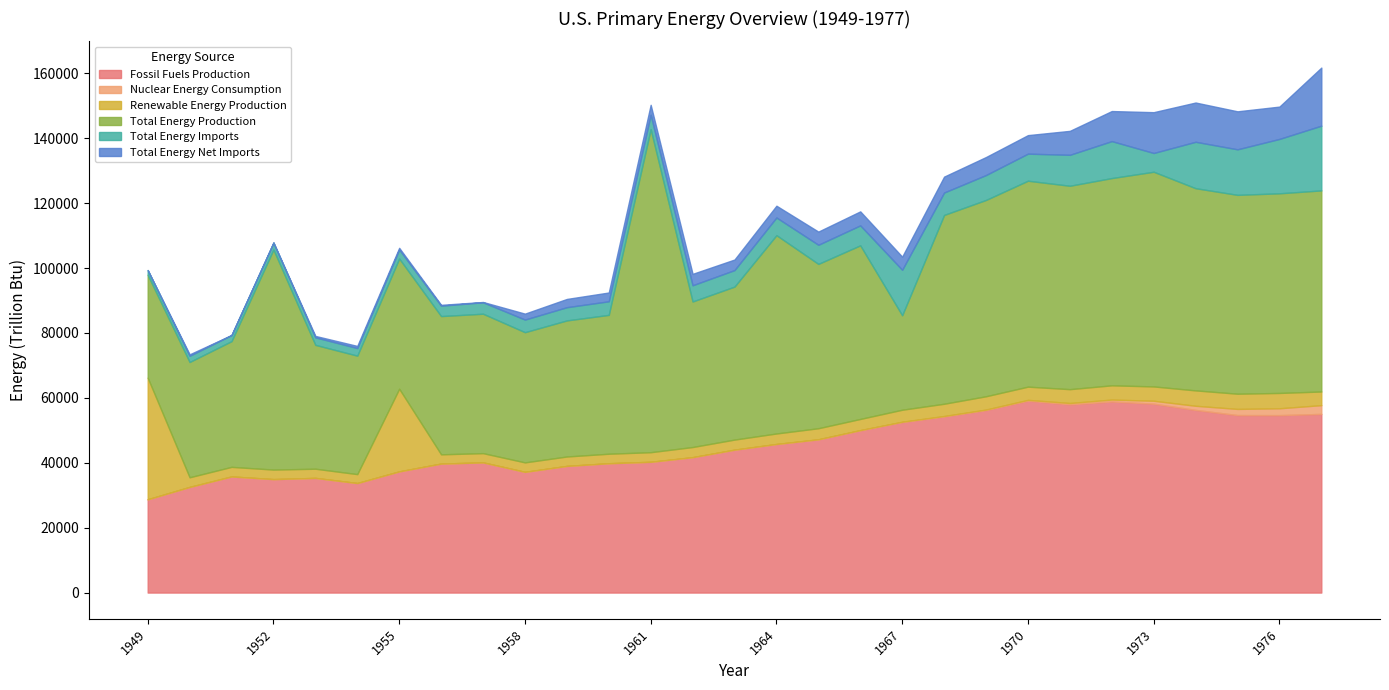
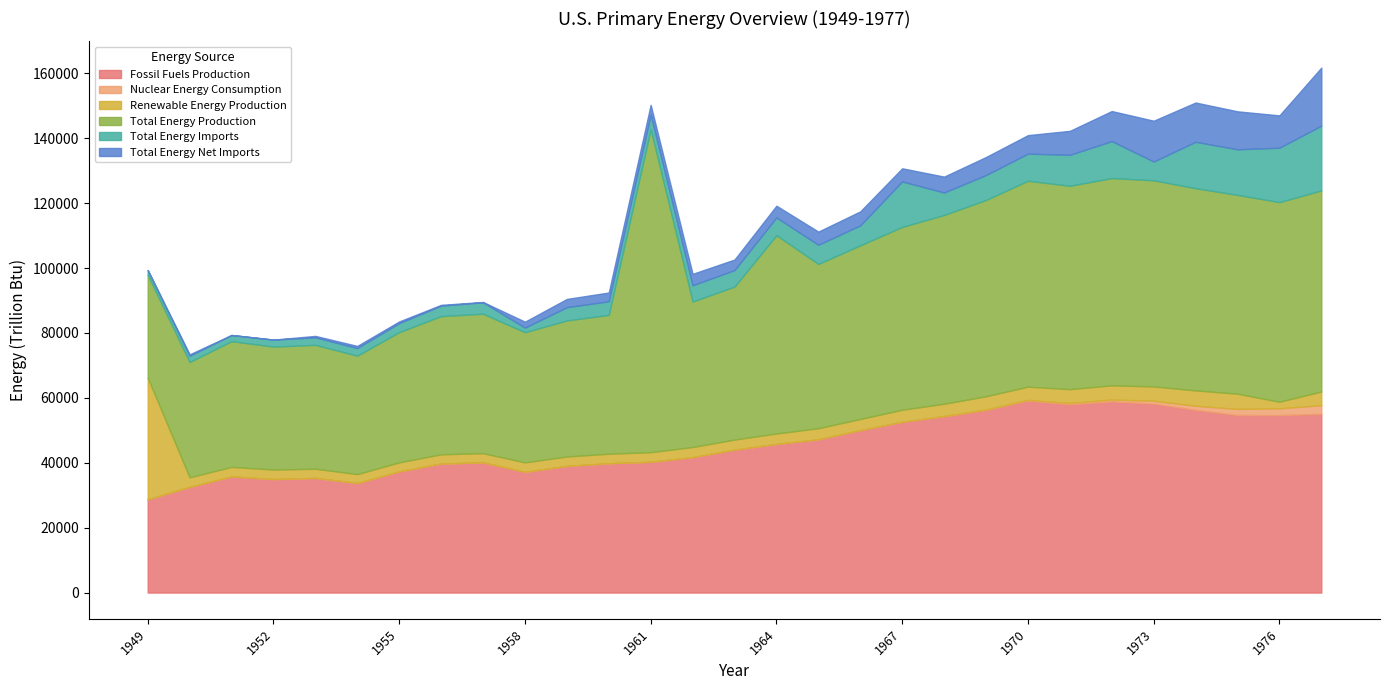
Total Energy Production, 1952: 68000 -> 38000
Renewable Energy Production, 1955: 25000 -> 3000
Total Energy Imports, 1958: 4000 -> 1000
Total Energy Production, 1967: 29000 -> 56000
Total Energy Production, 1973: 66000 -> 64000
Renewable Energy Production, 1976: 5000 -> 2000
